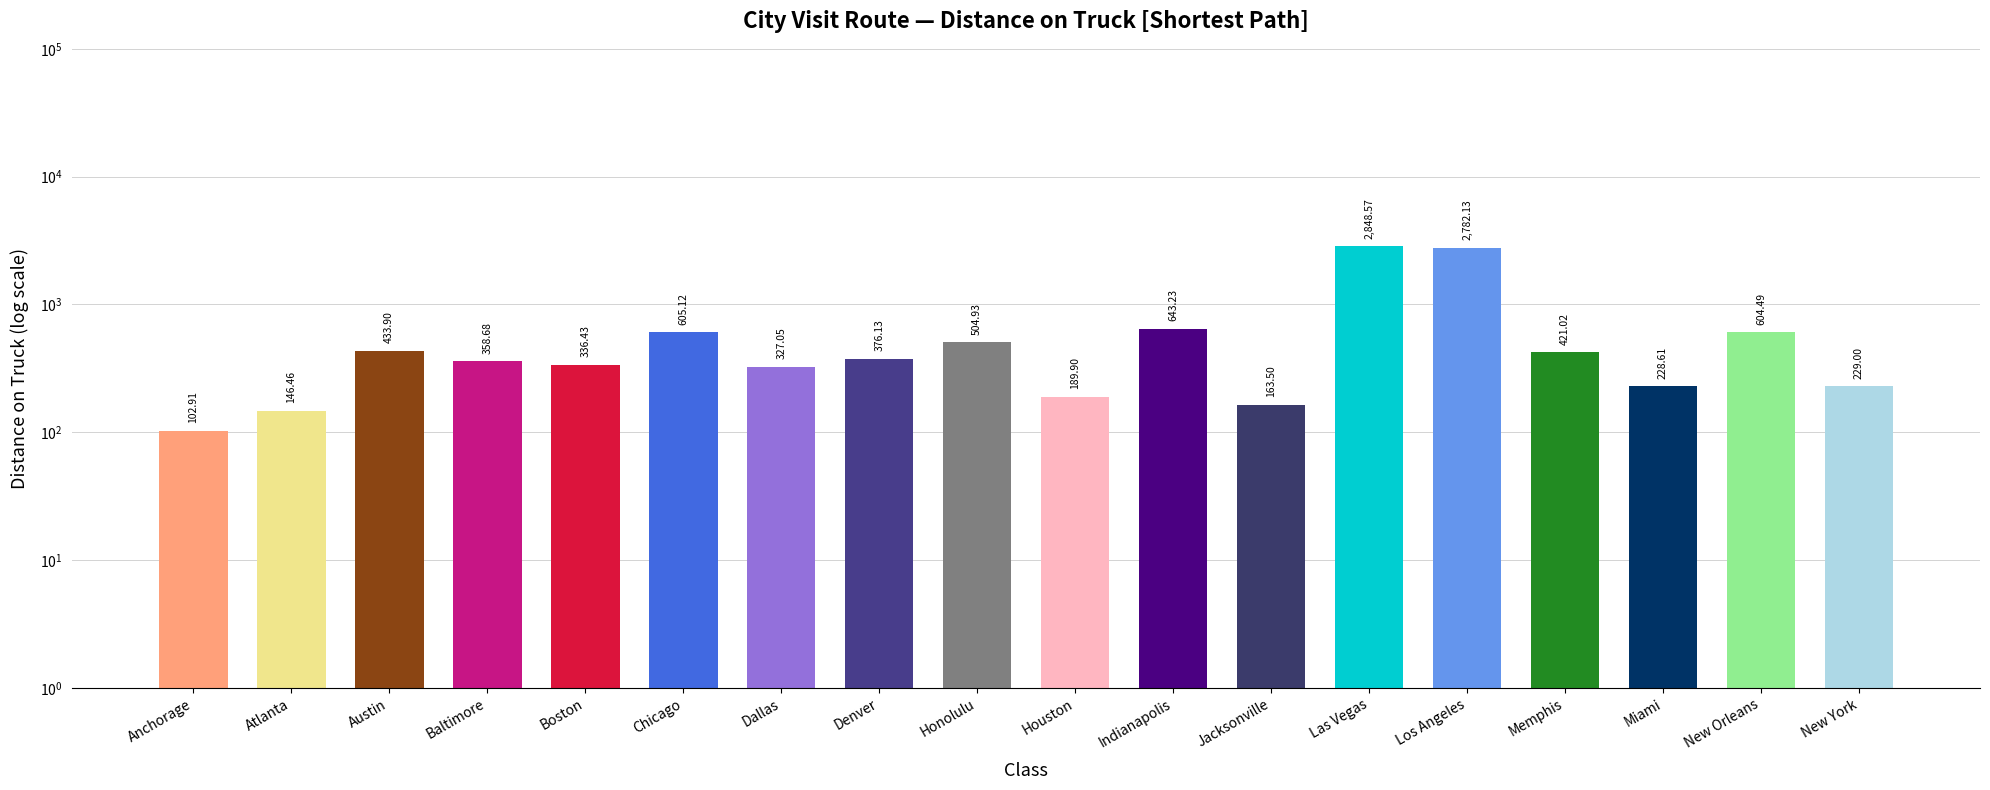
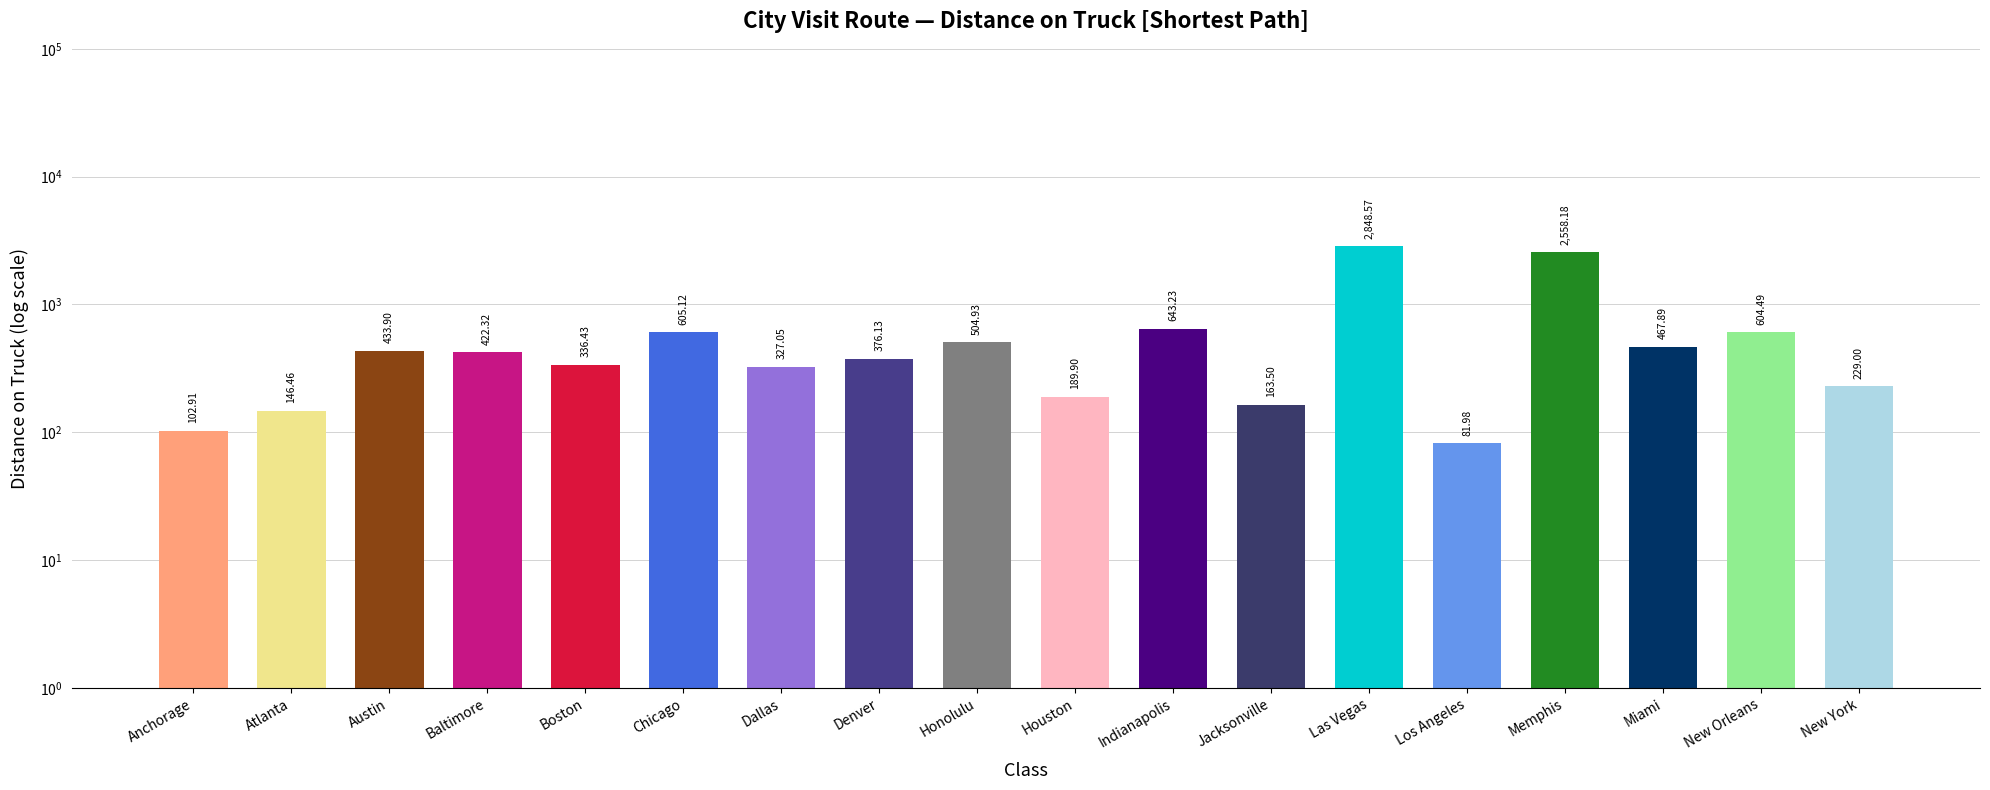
Baltimore: 358.68 -> 422.32
Los Angeles: 2,782.13 -> 81.98
Memphis: 421.02 -> 2,558.18
Miami: 228.61 -> 467.89
